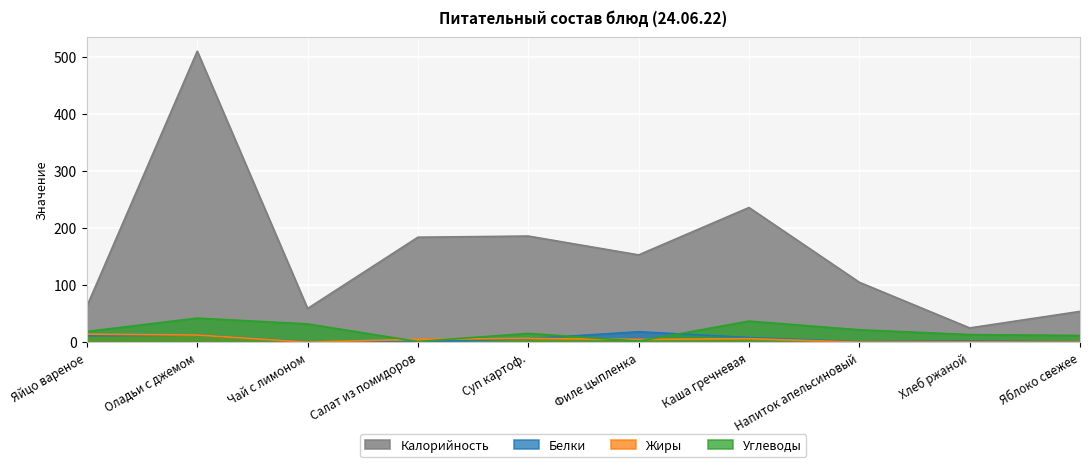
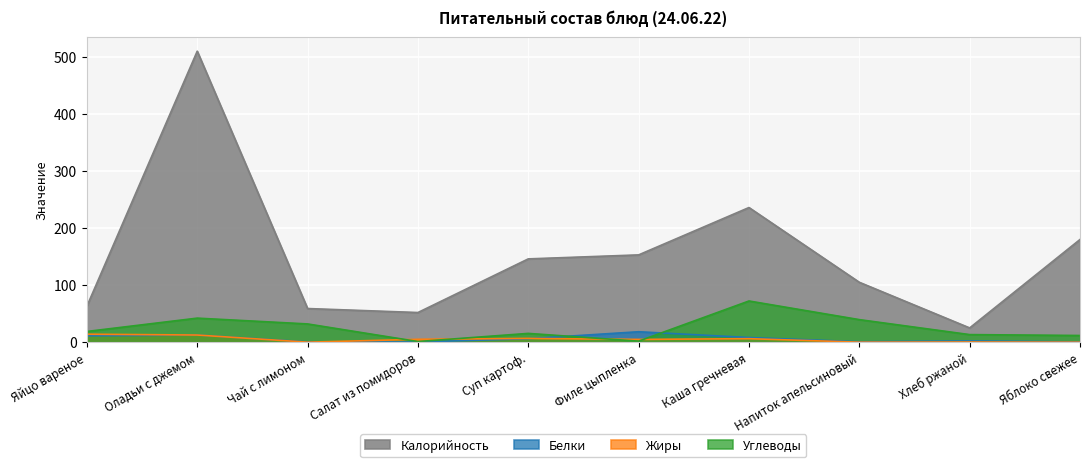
Калорийность, Салат из помидоров: 180 -> 50
Калорийность, Суп картоф.: 190 -> 150
Углеводы, Каша гречневая: 40 -> 70
Углеводы, Напиток апельсиновый: 20 -> 40
Калорийность, Яблоко свежее: 50 -> 180
